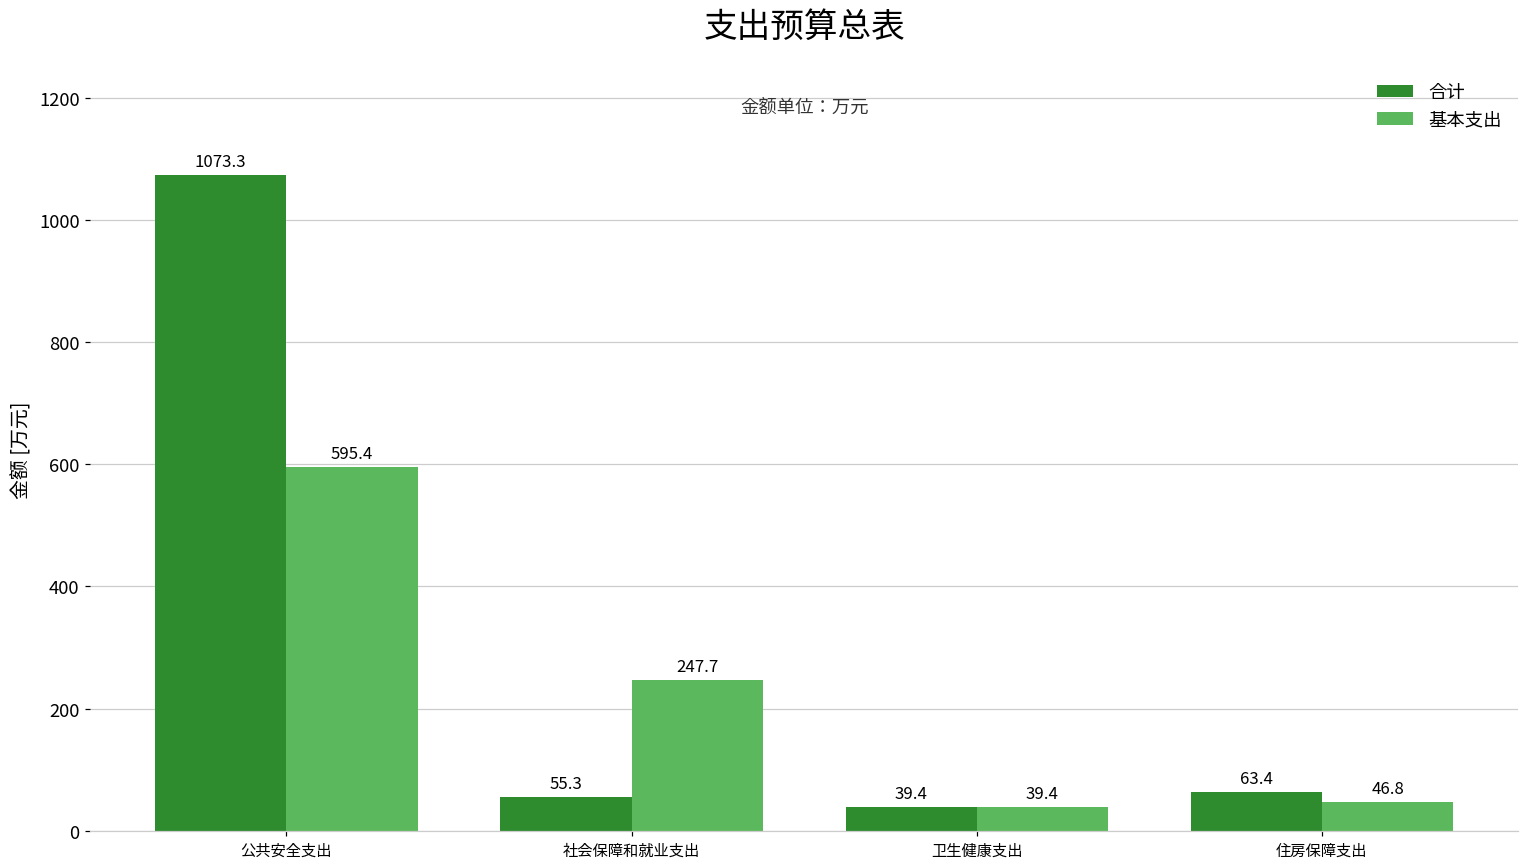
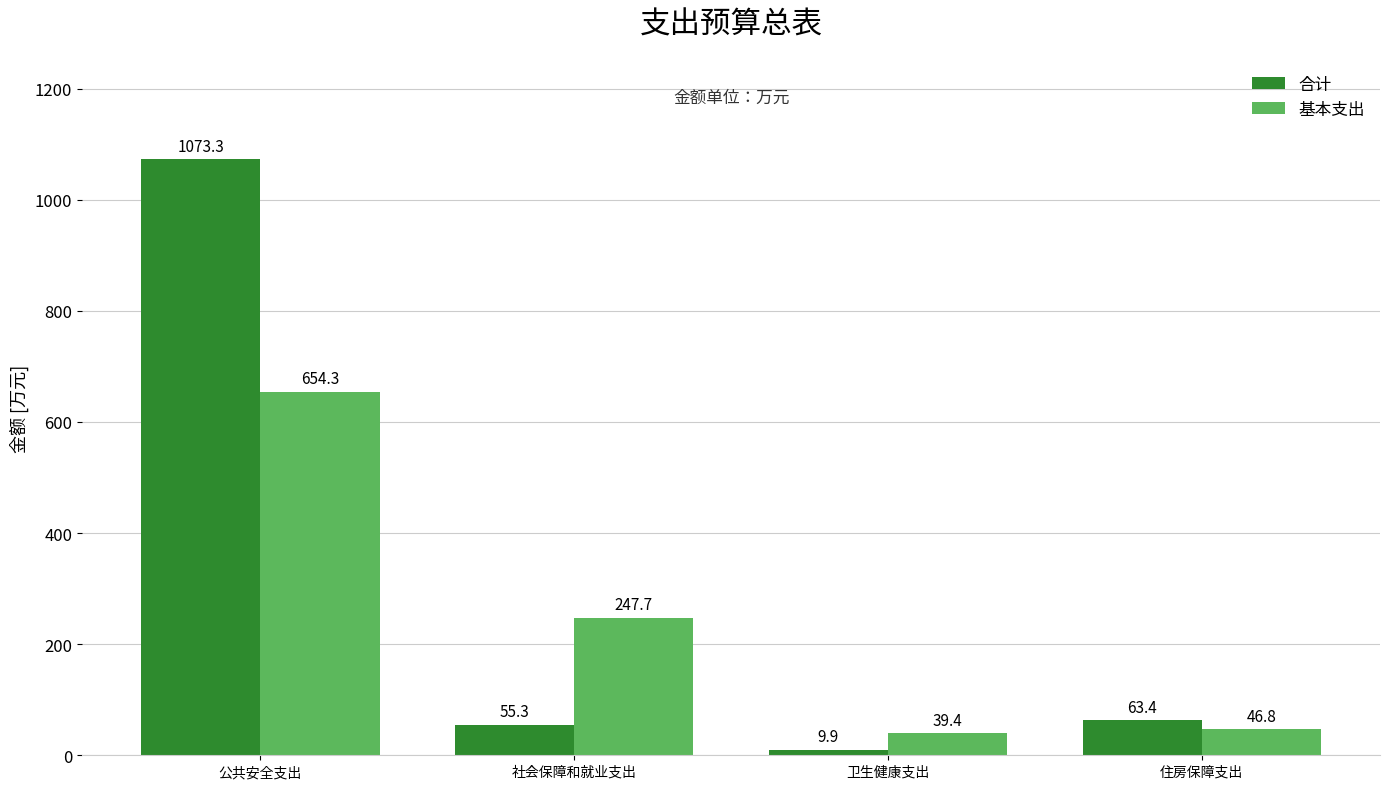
基本支出, 公共安全支出: 595.4 -> 654.3
合计, 卫生健康支出: 39.4 -> 9.9
